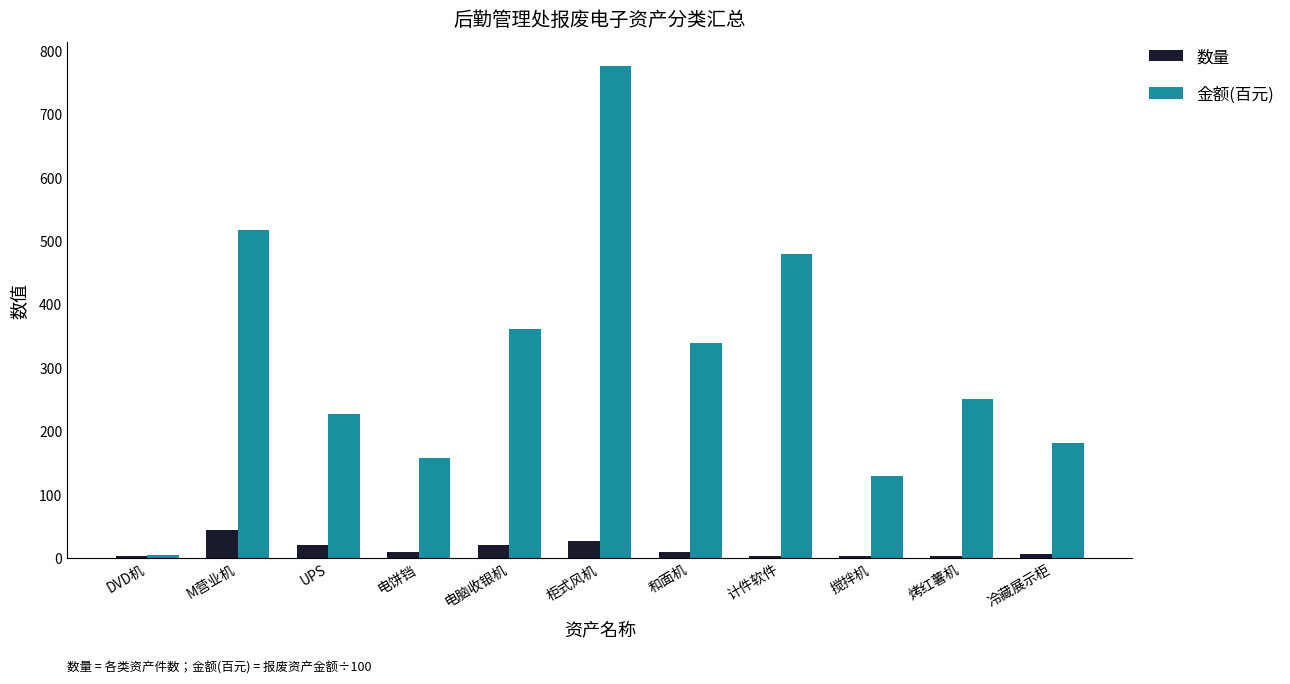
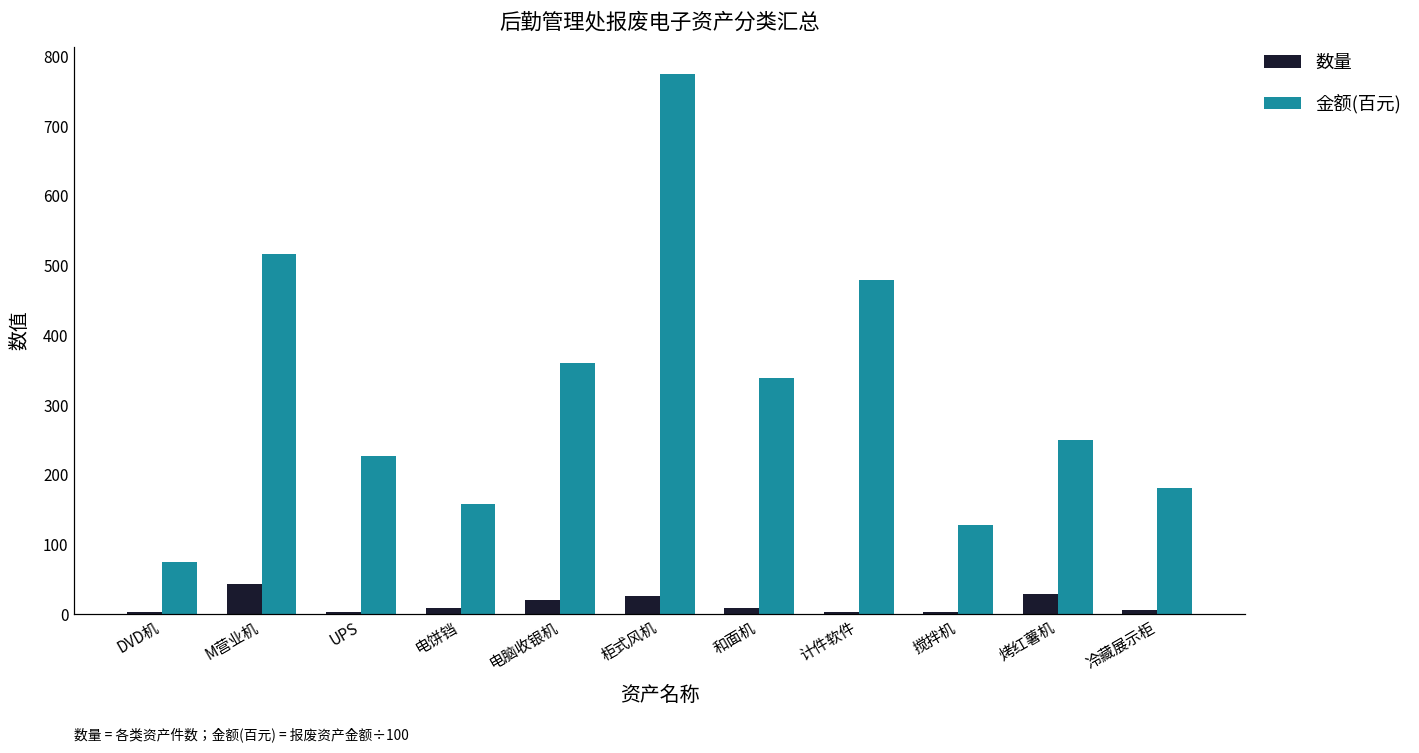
金额(百元), DVD机: 0 -> 70
数量, UPS: 20 -> 0
数量, 烤红薯机: 0 -> 30
